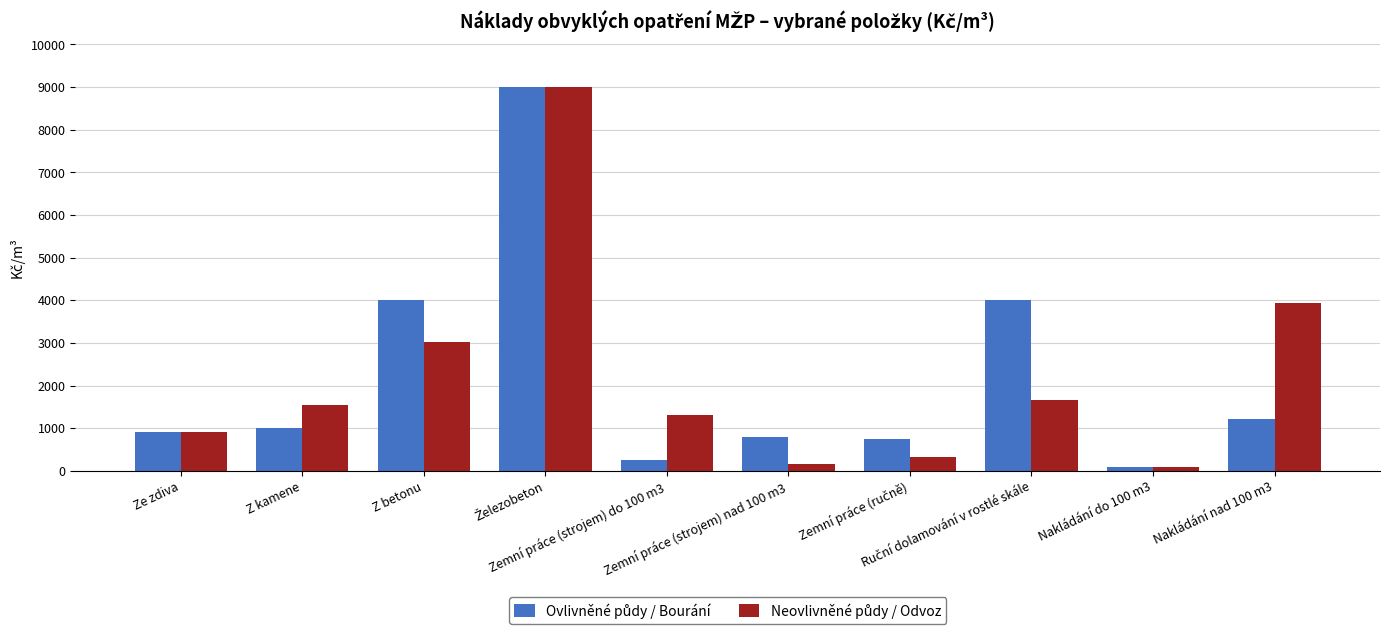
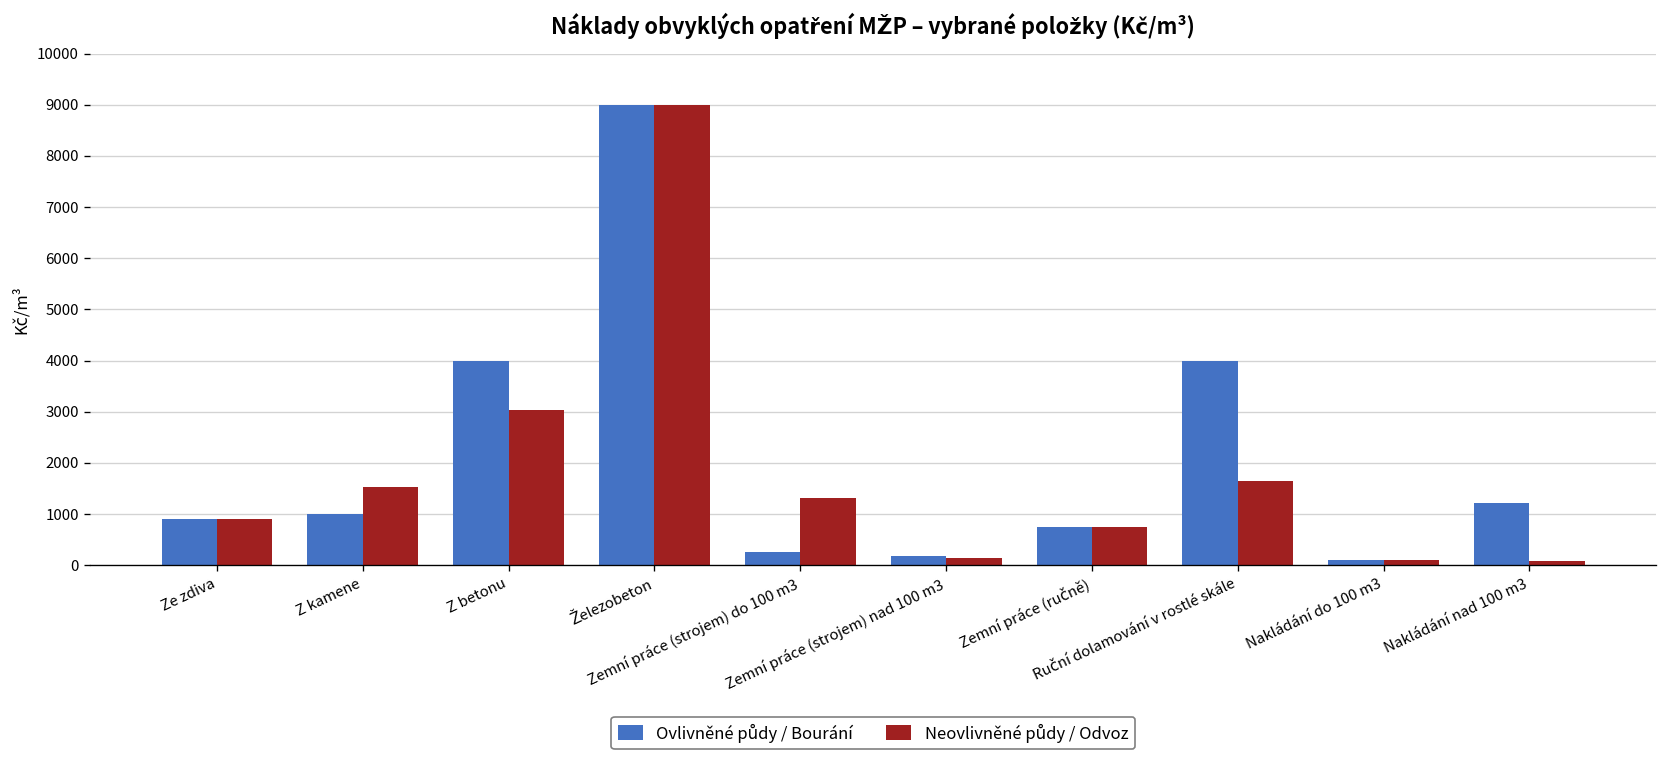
Ovlivněné půdy / Bourání, Zemní práce (strojem) nad 100 m3: 800 -> 200
Neovlivněné půdy / Odvoz, Zemní práce (ručně): 300 -> 800
Neovlivněné půdy / Odvoz, Nakládání nad 100 m3: 3900 -> 100
